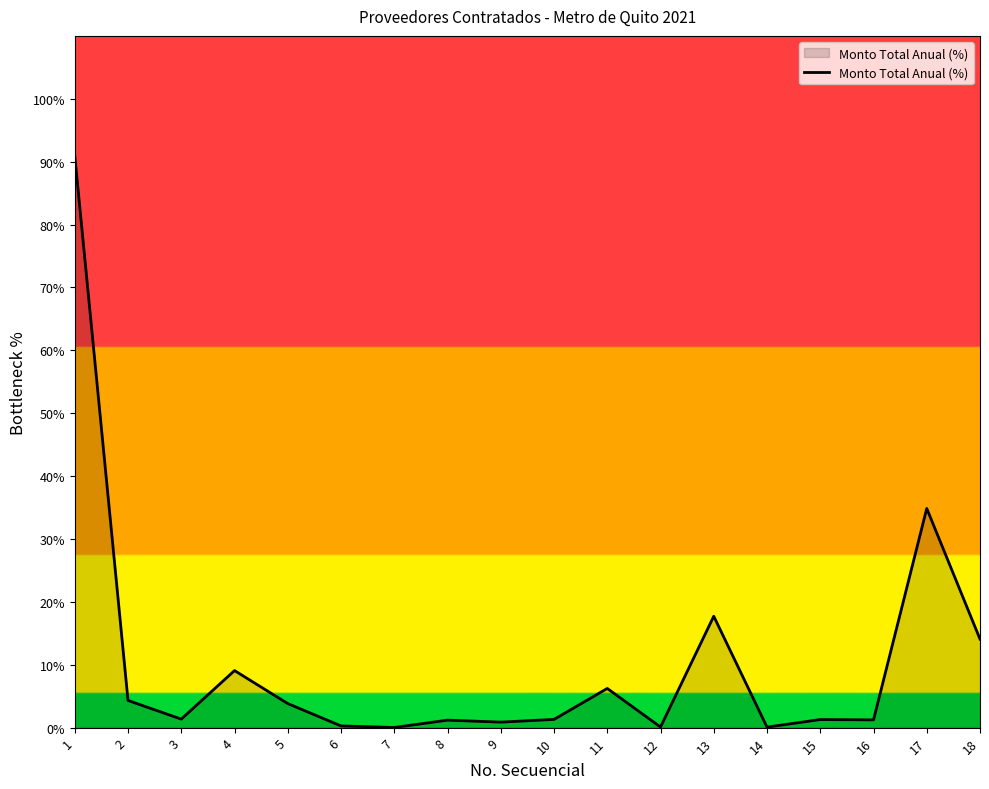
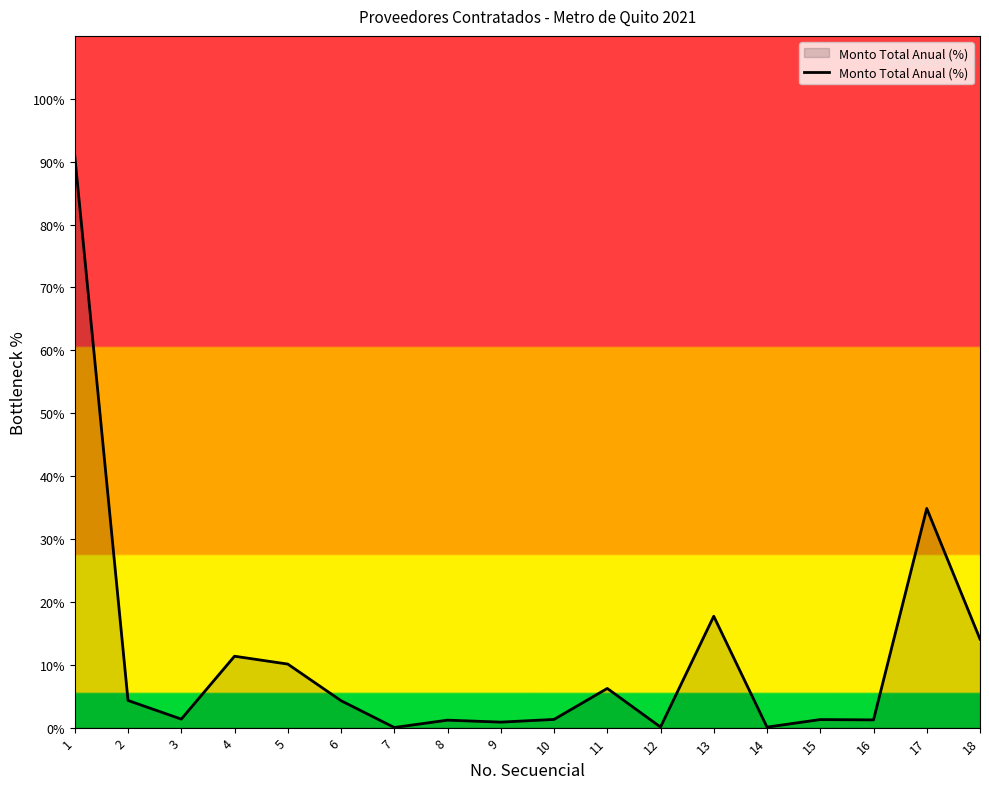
4: 9% -> 11%
5: 4% -> 10%
6: 0% -> 4%
